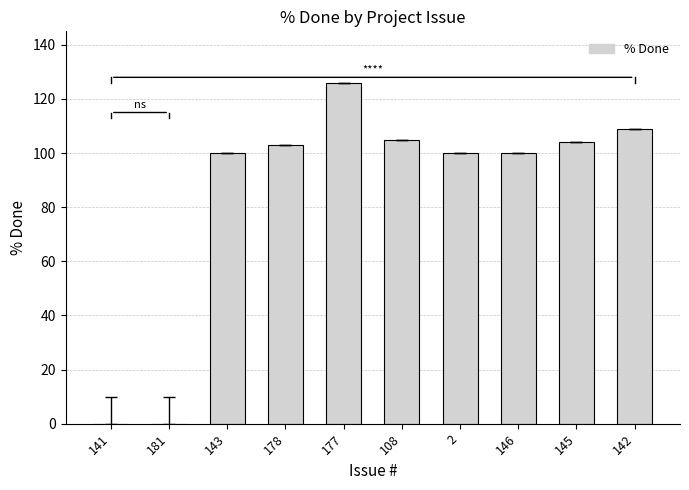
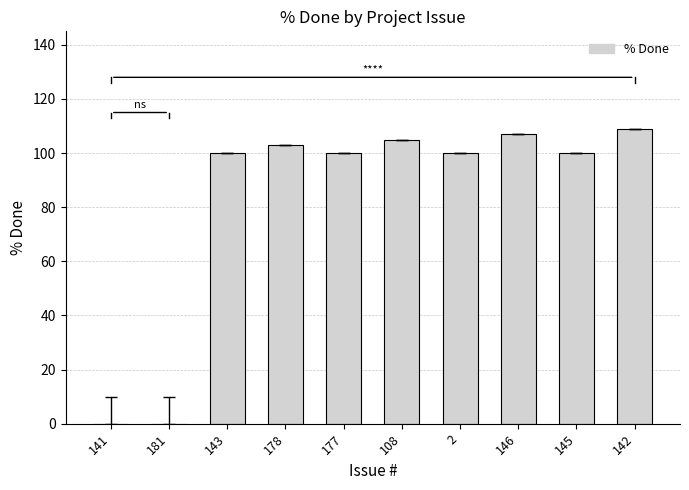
% Done, 177: 126 -> 100
% Done, 146: 100 -> 107
% Done, 145: 104 -> 100
